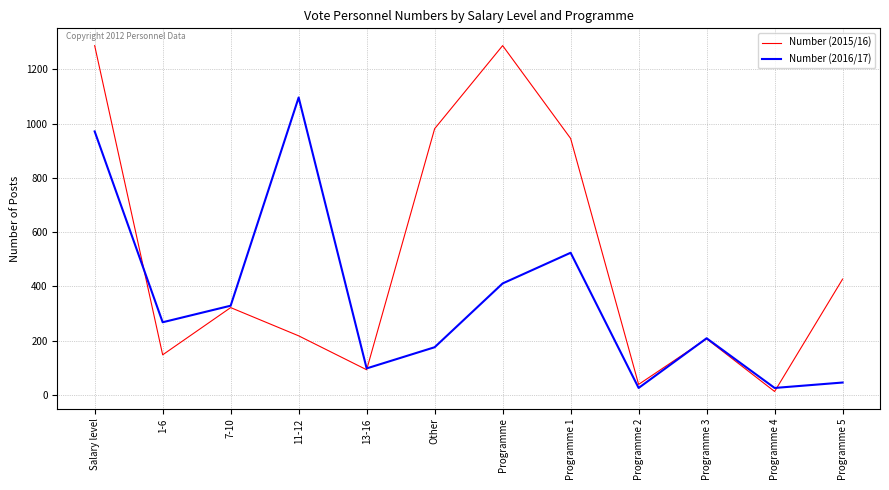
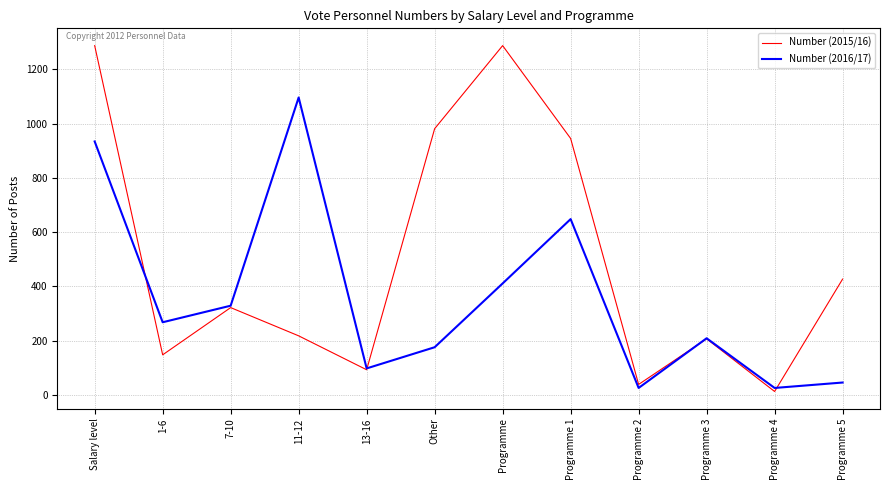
Number (2016/17), Salary level: 970 -> 930
Number (2016/17), Programme 1: 520 -> 650
